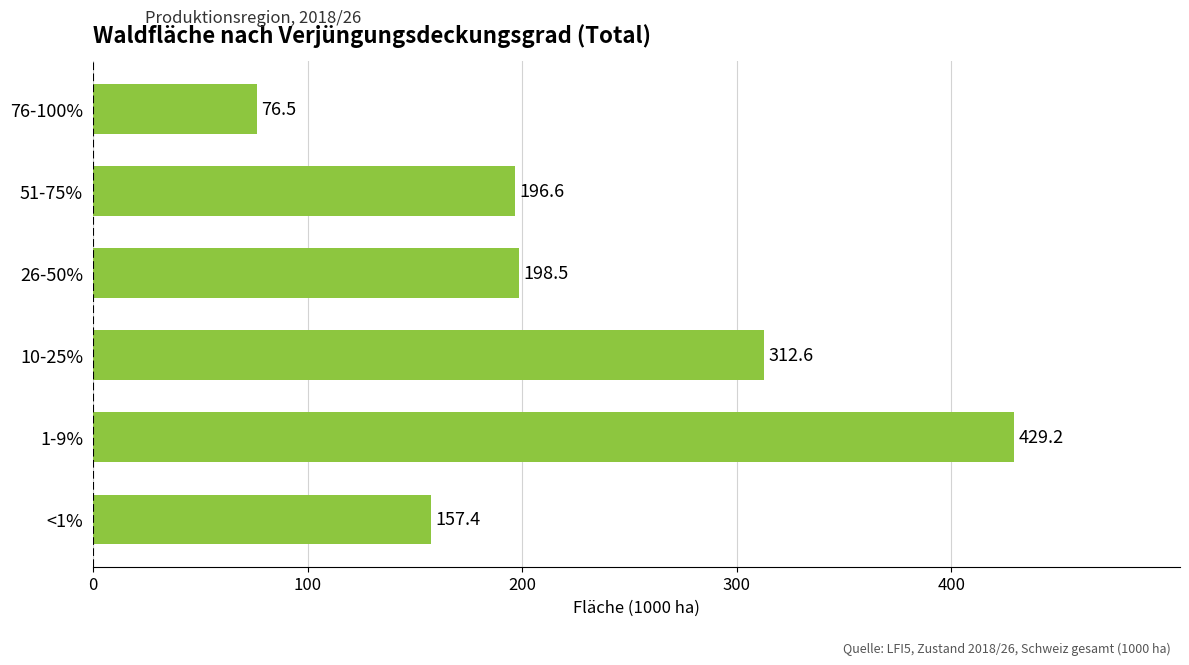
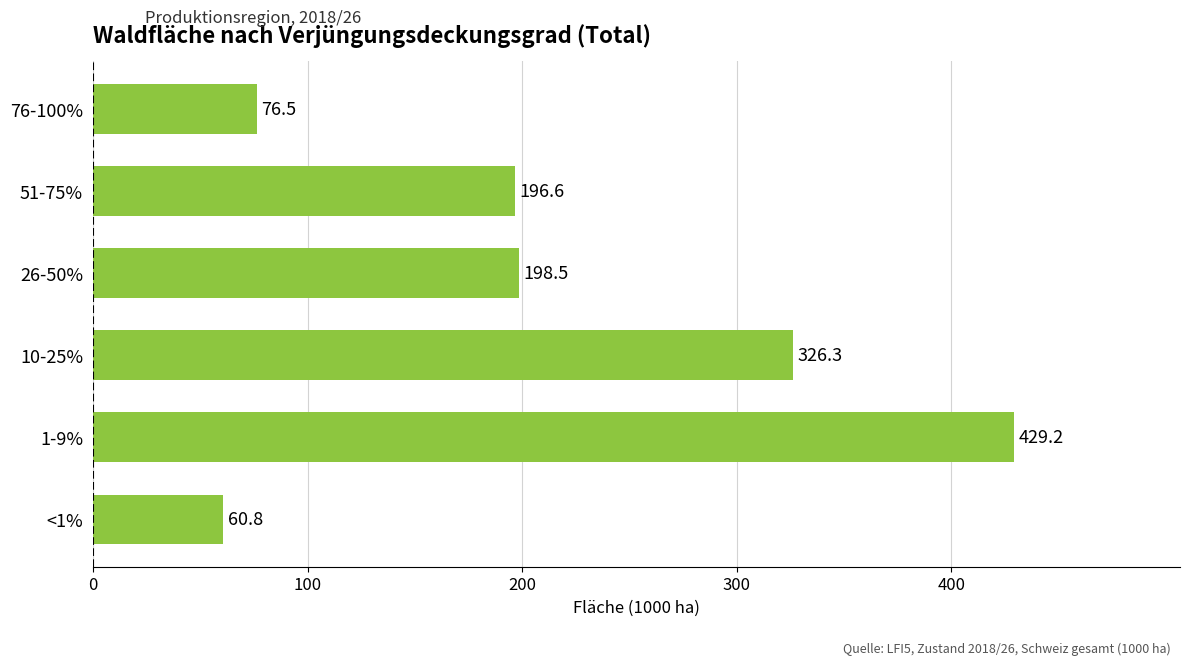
10-25%: 312.6 -> 326.3
<1%: 157.4 -> 60.8
